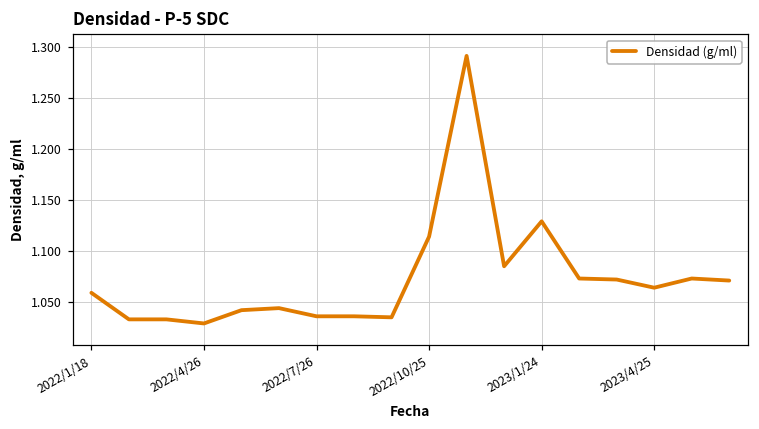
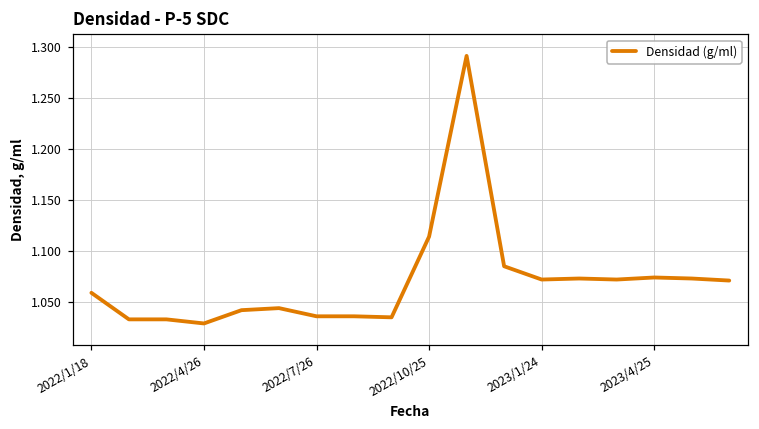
2023/1/24: 1.13 -> 1.07
2023/4/25: 1.06 -> 1.07
